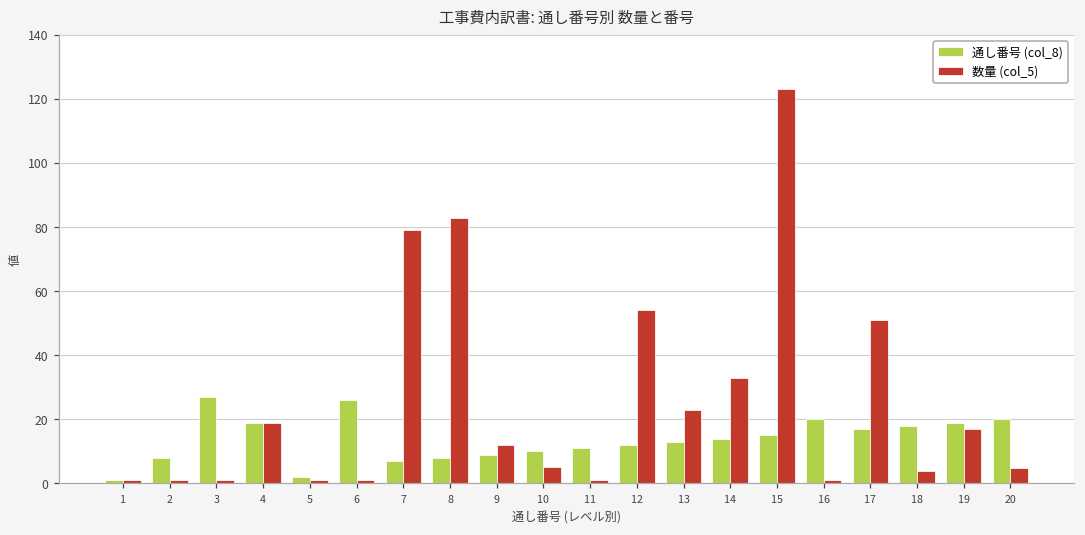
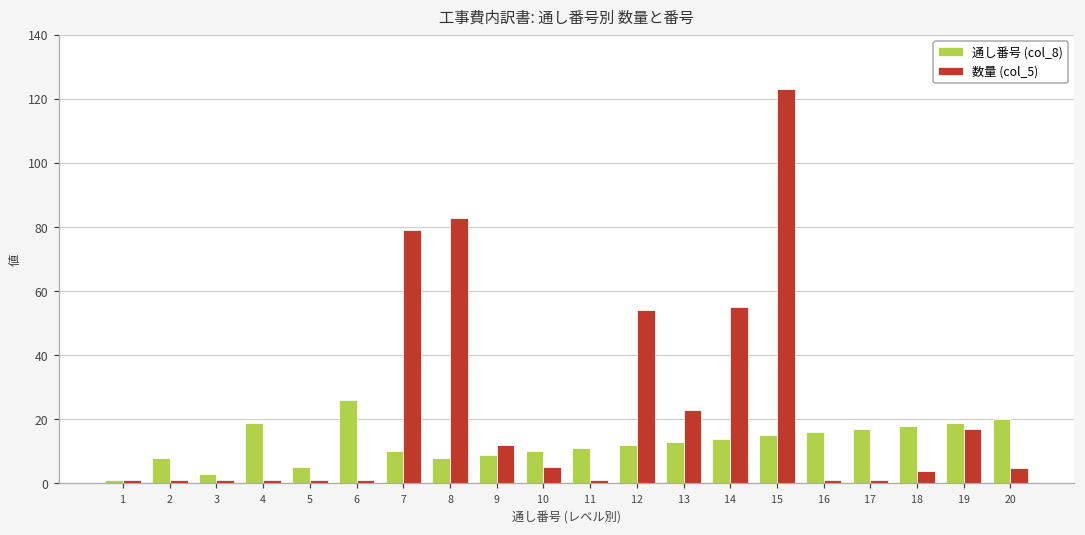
通し番号 (col_8), 3: 27 -> 3
数量 (col_5), 4: 19 -> 1
通し番号 (col_8), 5: 2 -> 5
通し番号 (col_8), 7: 7 -> 10
数量 (col_5), 14: 33 -> 55
通し番号 (col_8), 16: 20 -> 16
数量 (col_5), 17: 51 -> 1
